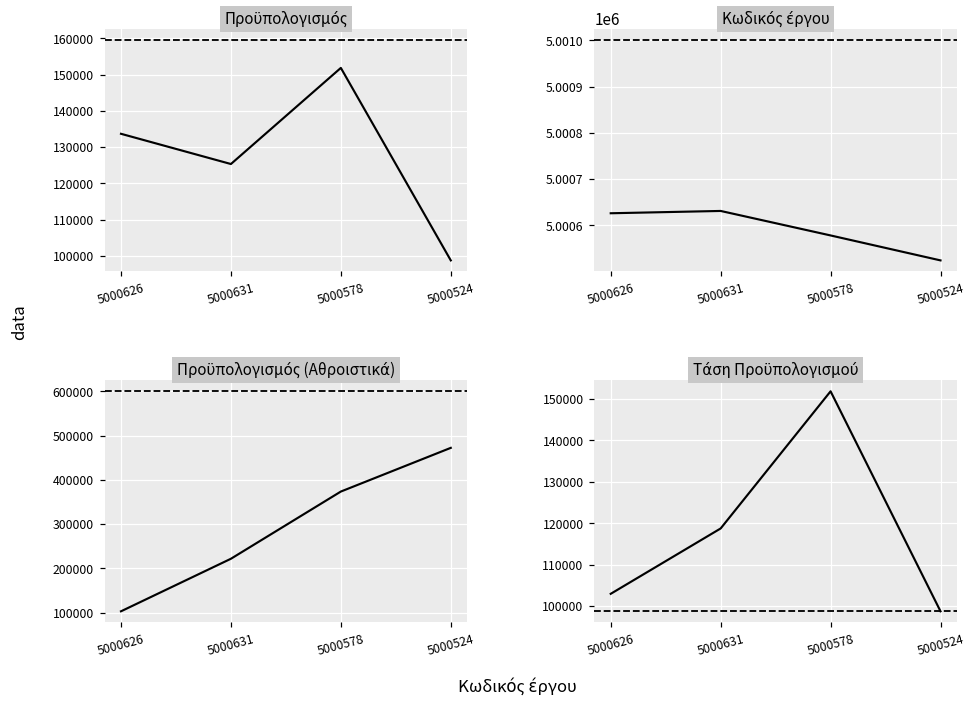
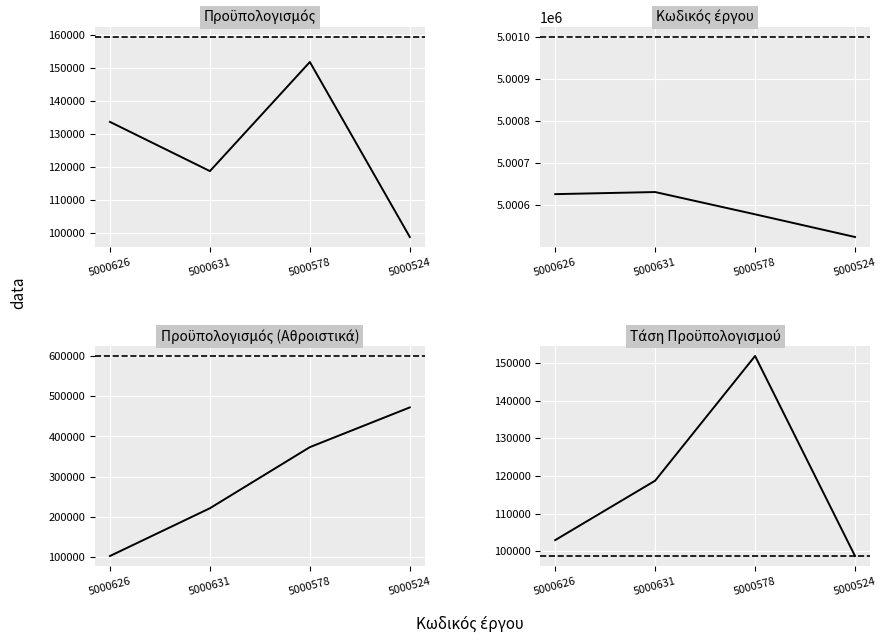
Προϋπολογισμός, 5000631: 125000 -> 119000
